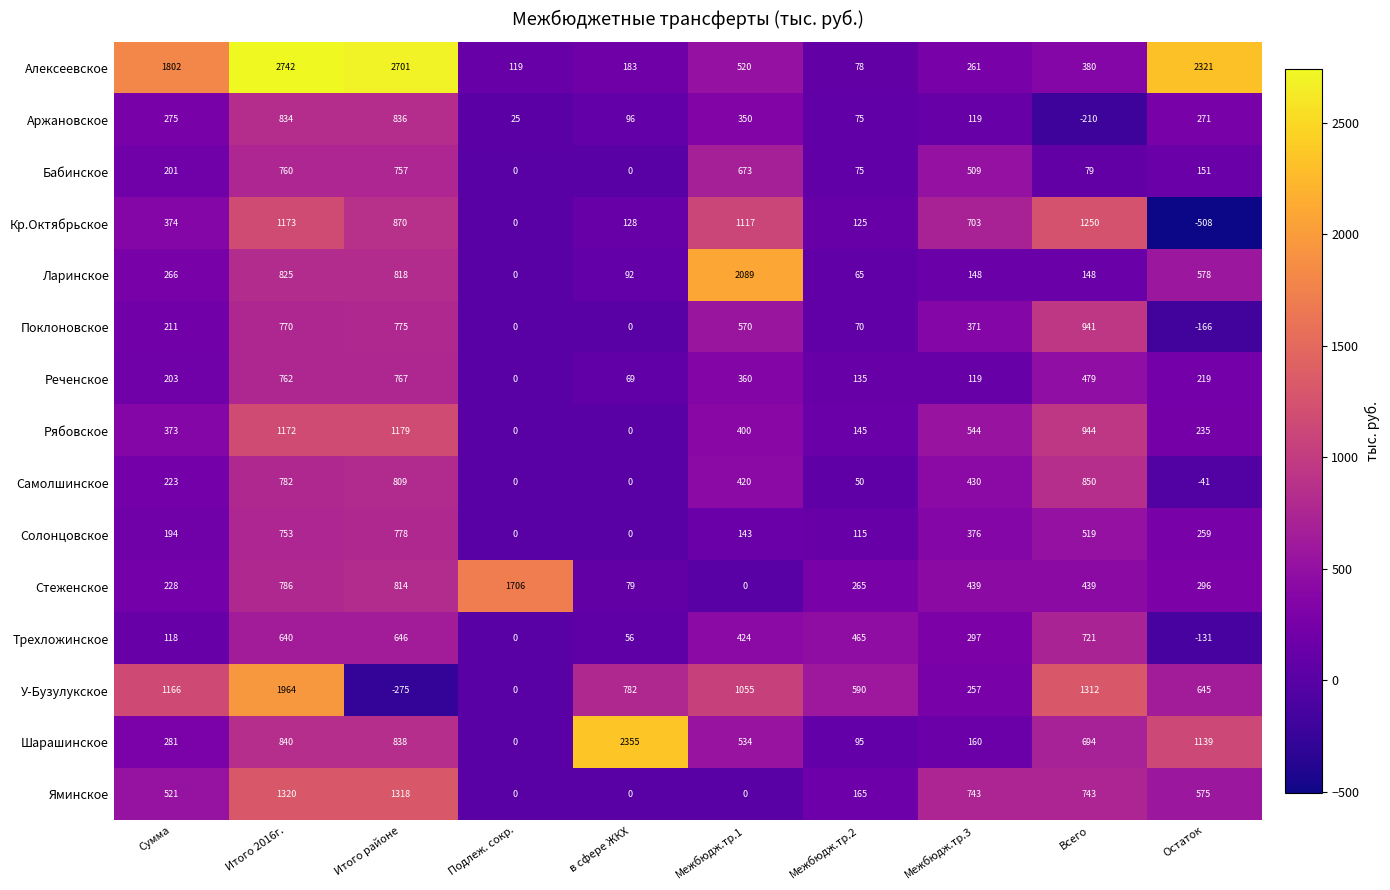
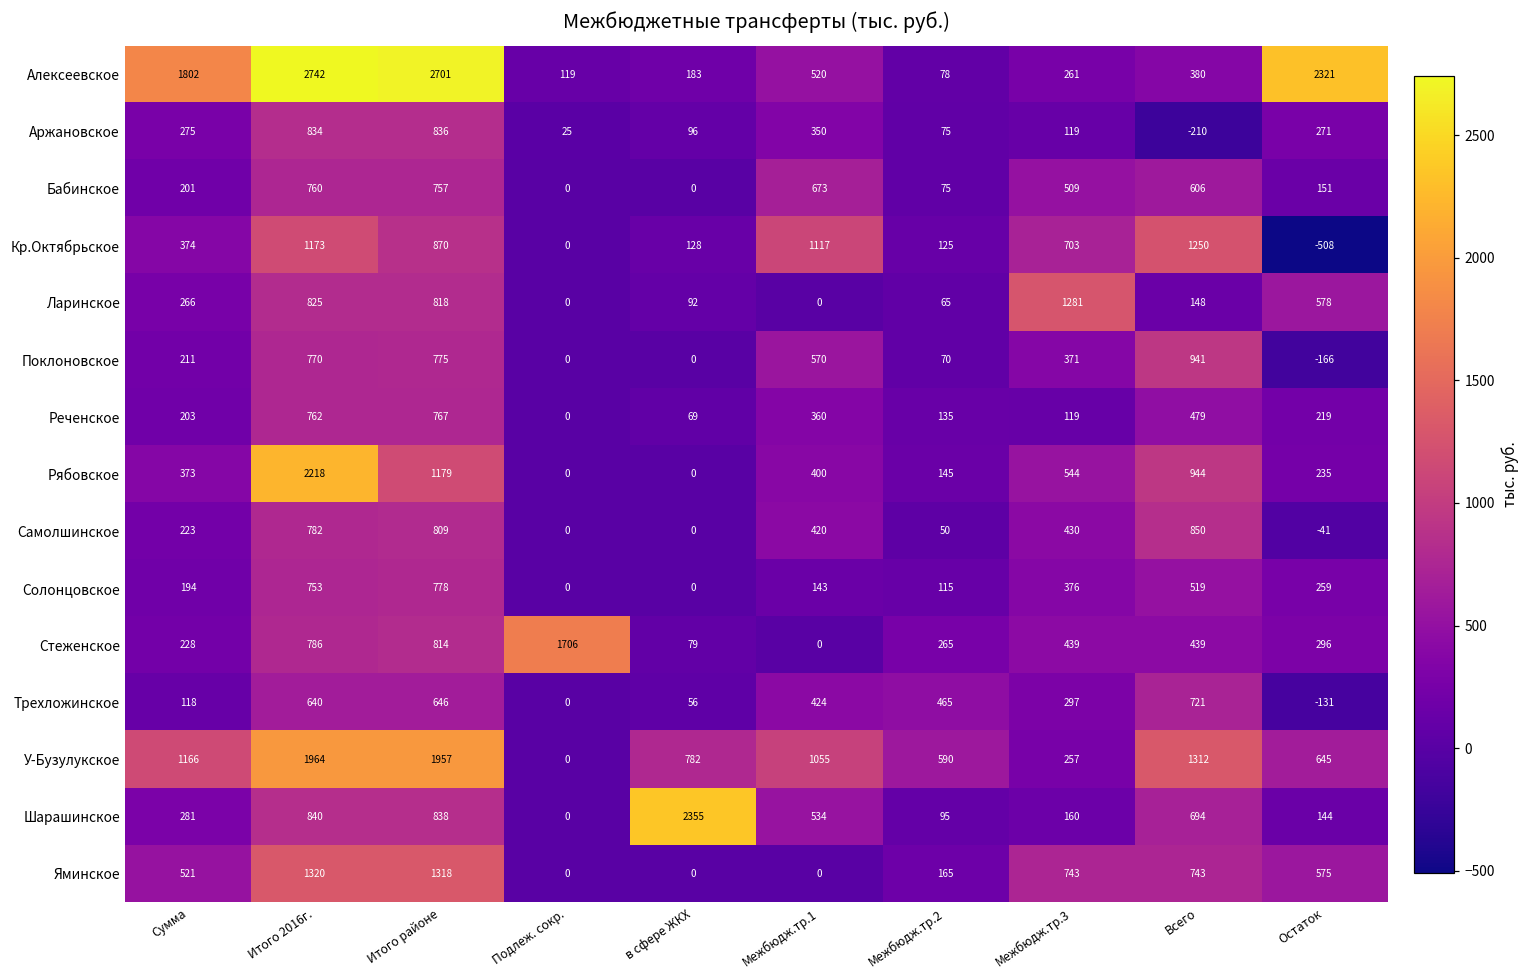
Бабинское, Всего: 79 -> 606
Ларинское, Межбюдж.тр.1: 2089 -> 0
Ларинское, Межбюдж.тр.3: 148 -> 1281
Рябовское, Итого 2016г.: 1172 -> 2218
У-Бузулукское, Итого районе: -275 -> 1957
Шарашинское, Остаток: 1139 -> 144
